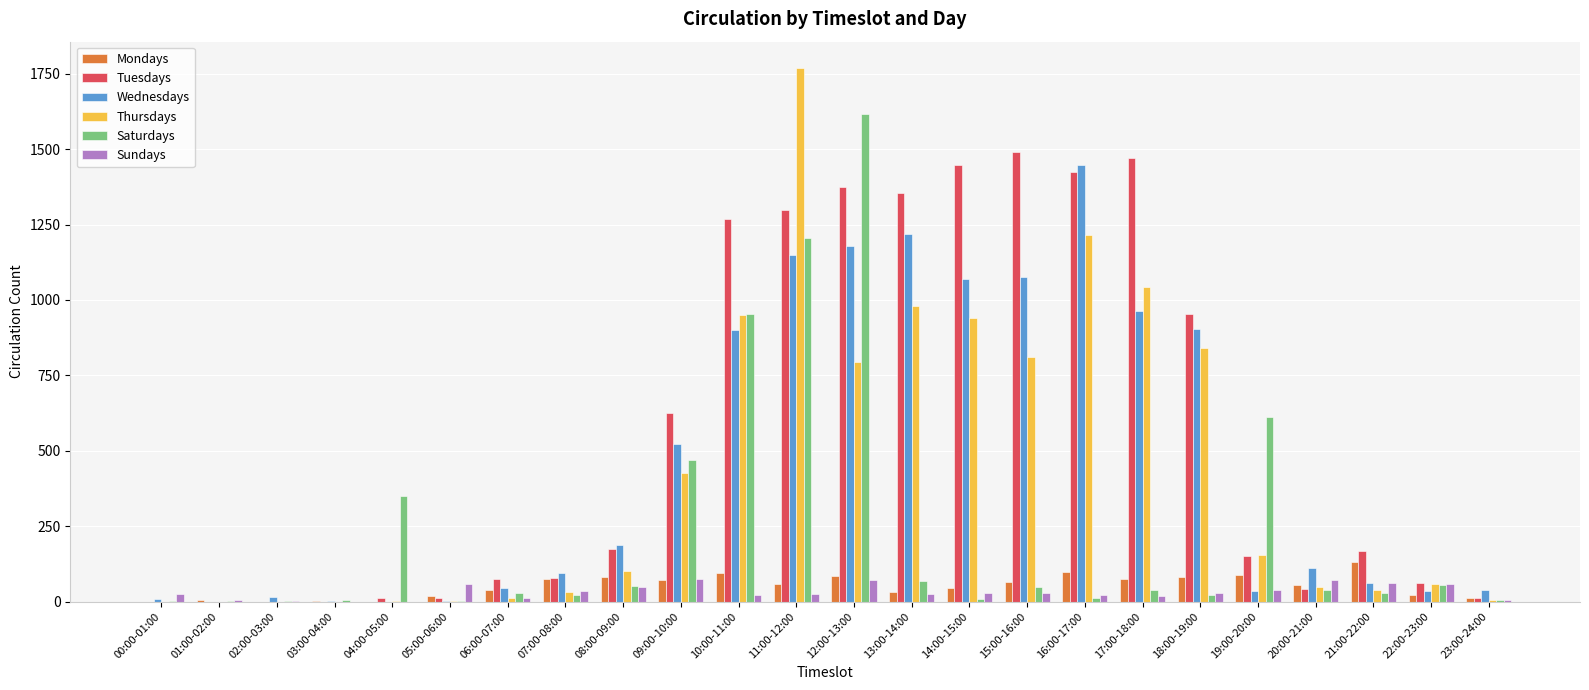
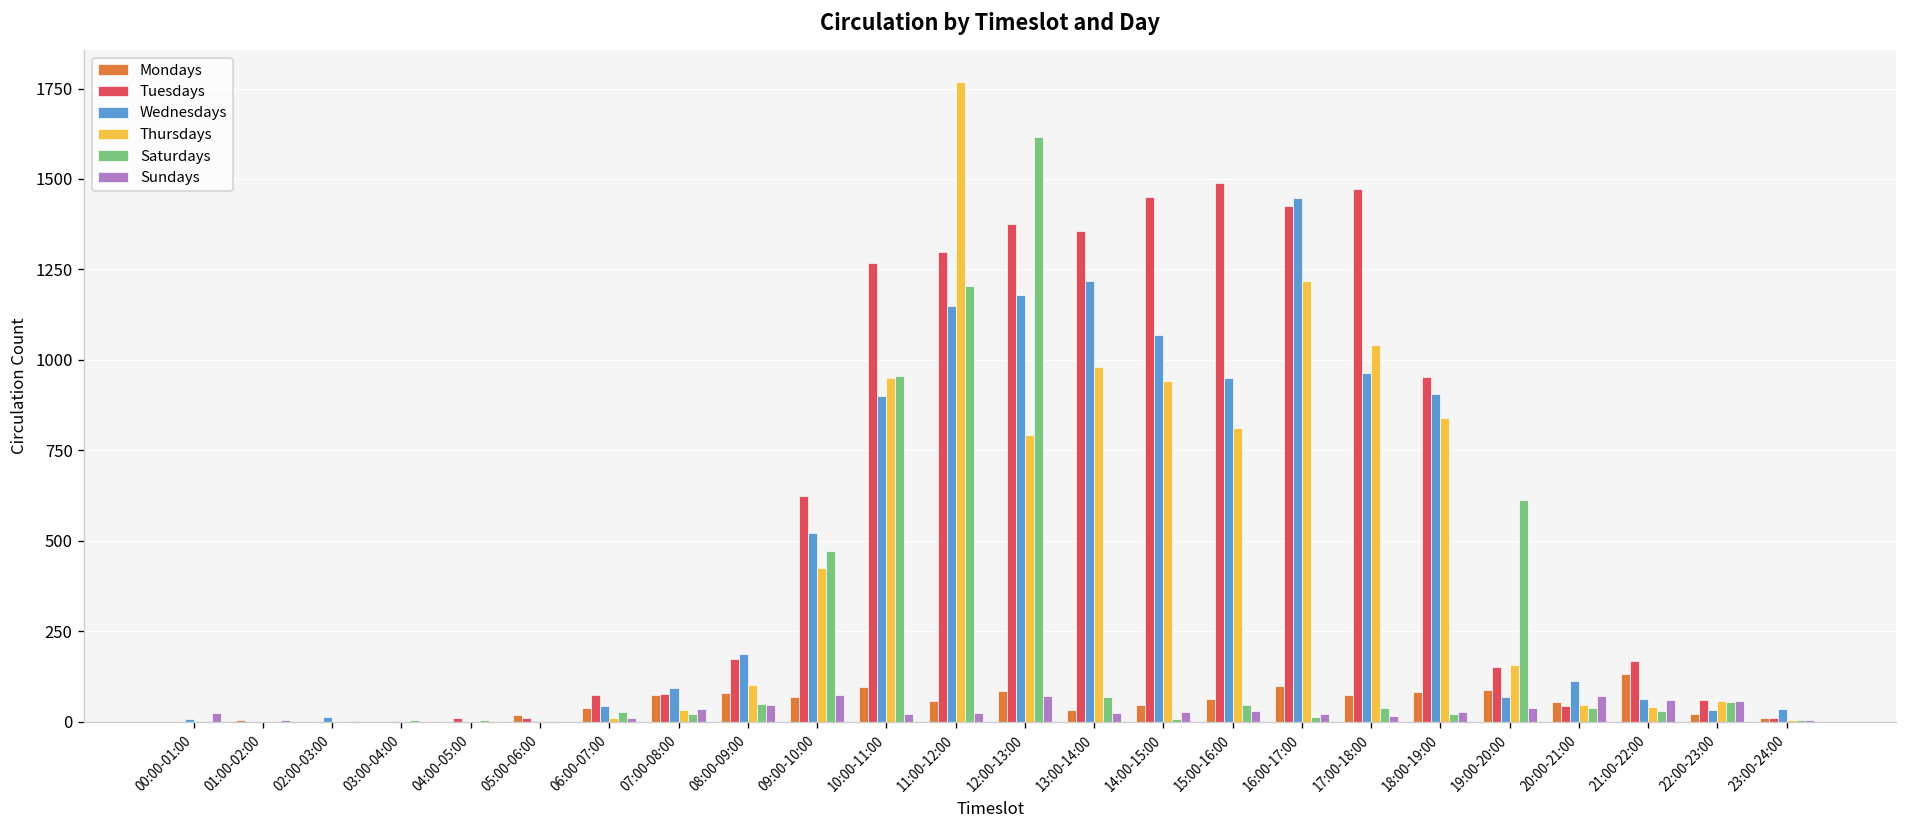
Saturdays, 04:00-05:00: 350 -> 10
Sundays, 05:00-06:00: 60 -> 0
Wednesdays, 15:00-16:00: 1080 -> 950
Wednesdays, 19:00-20:00: 40 -> 70
